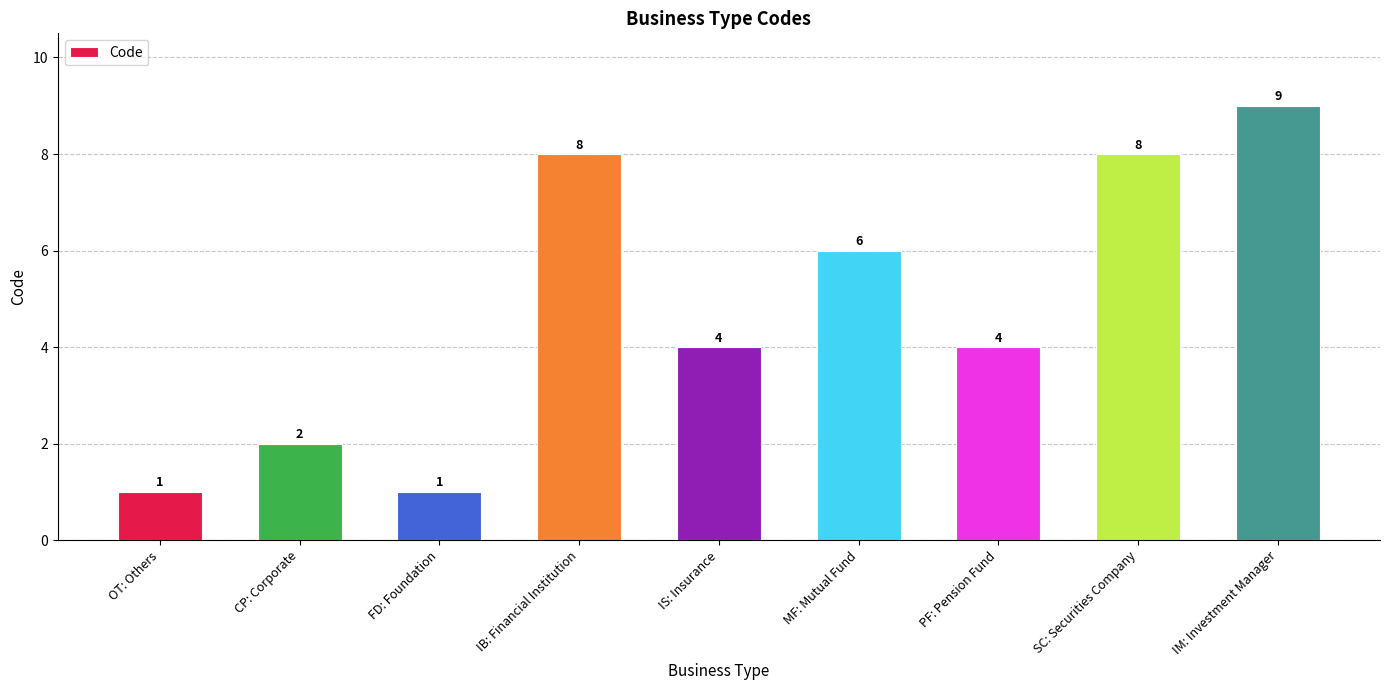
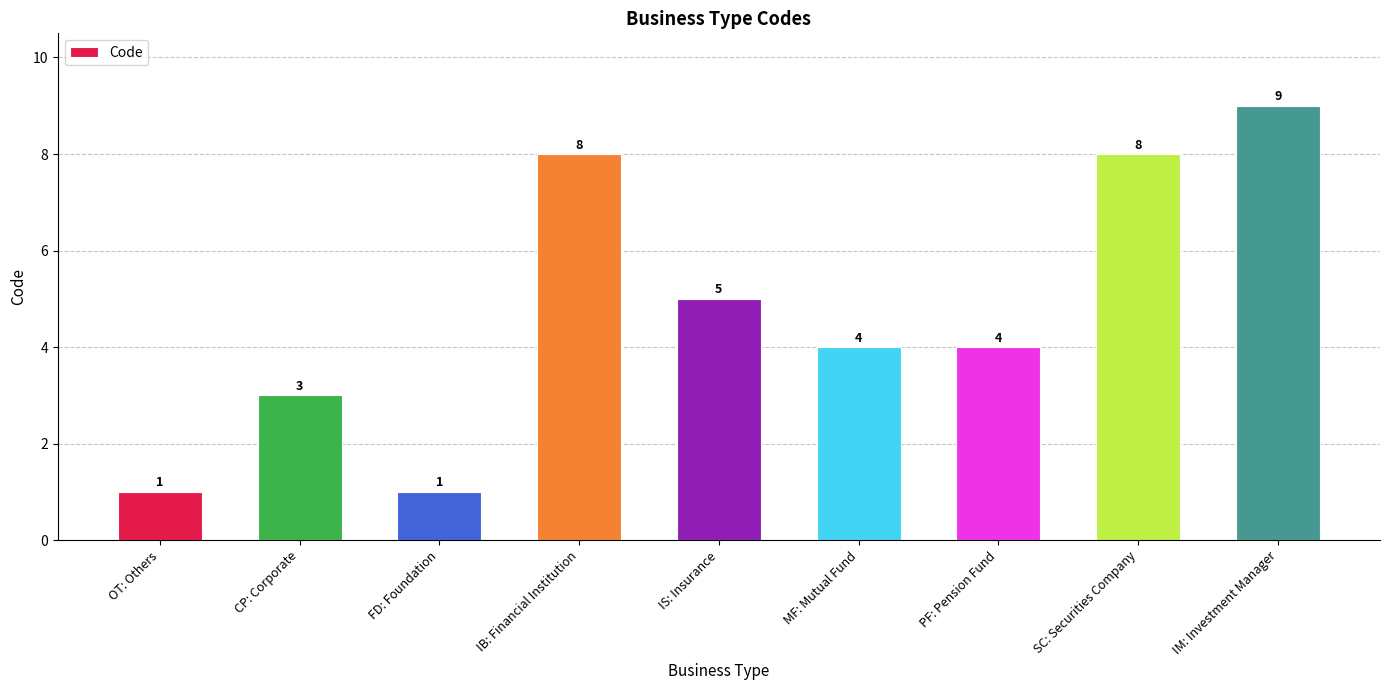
CP: Corporate: 2 -> 3
IS: Insurance: 4 -> 5
MF: Mutual Fund: 6 -> 4
